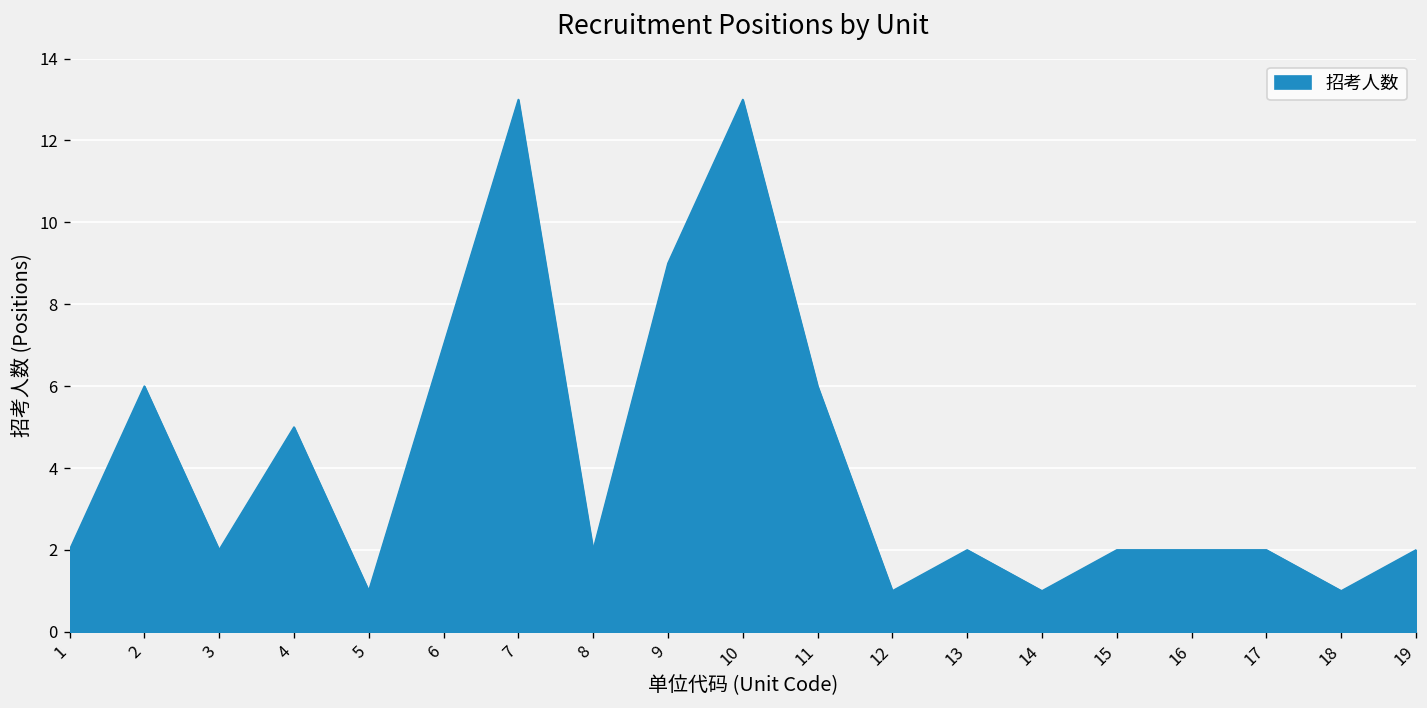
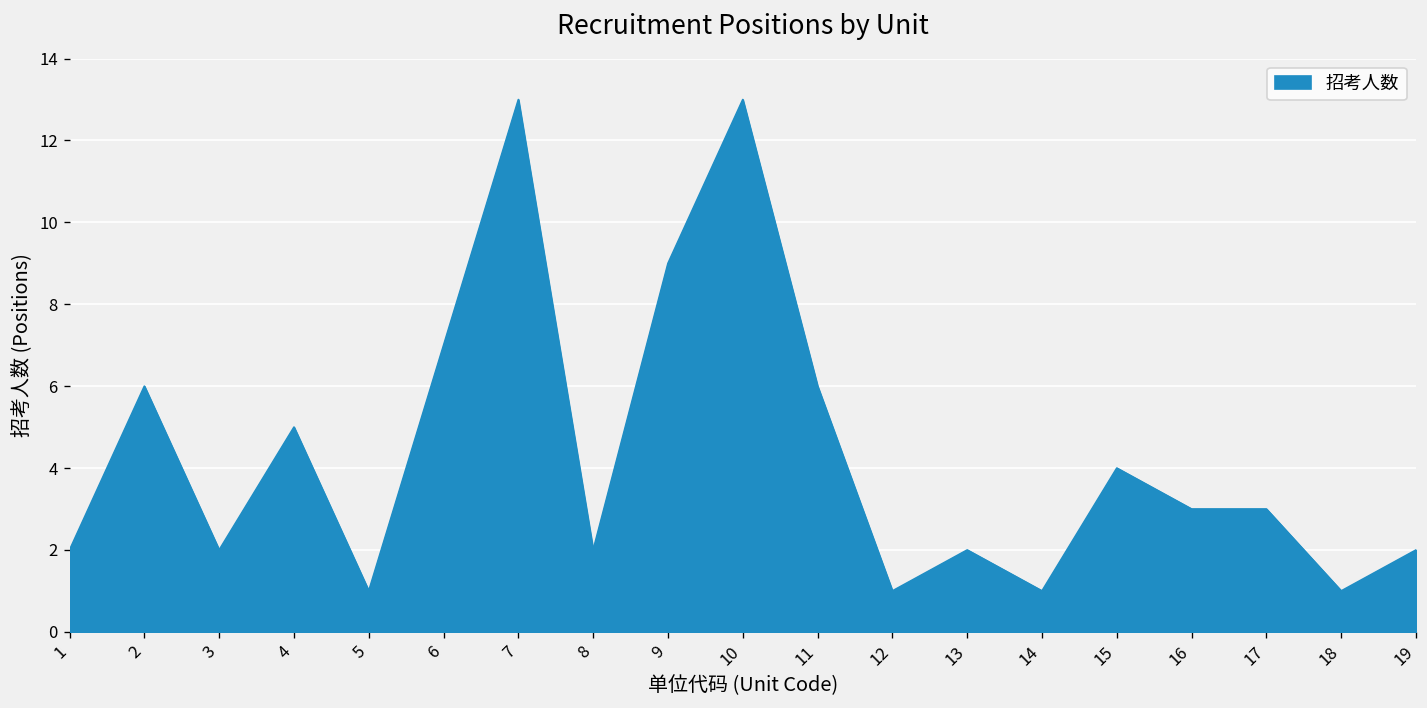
15: 2 -> 4
16: 2 -> 3
17: 2 -> 3
